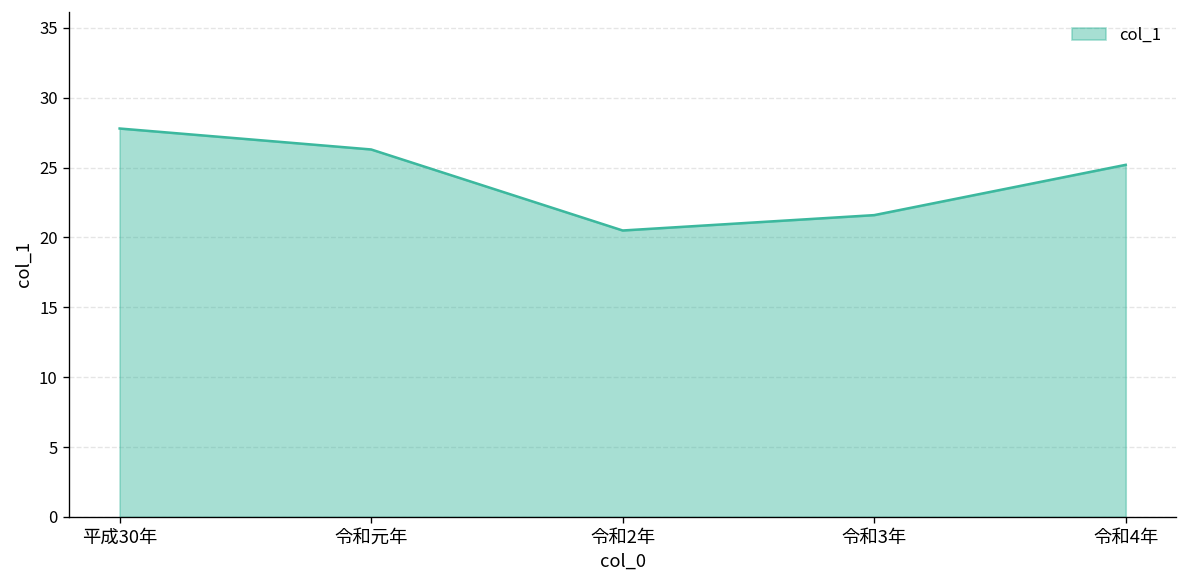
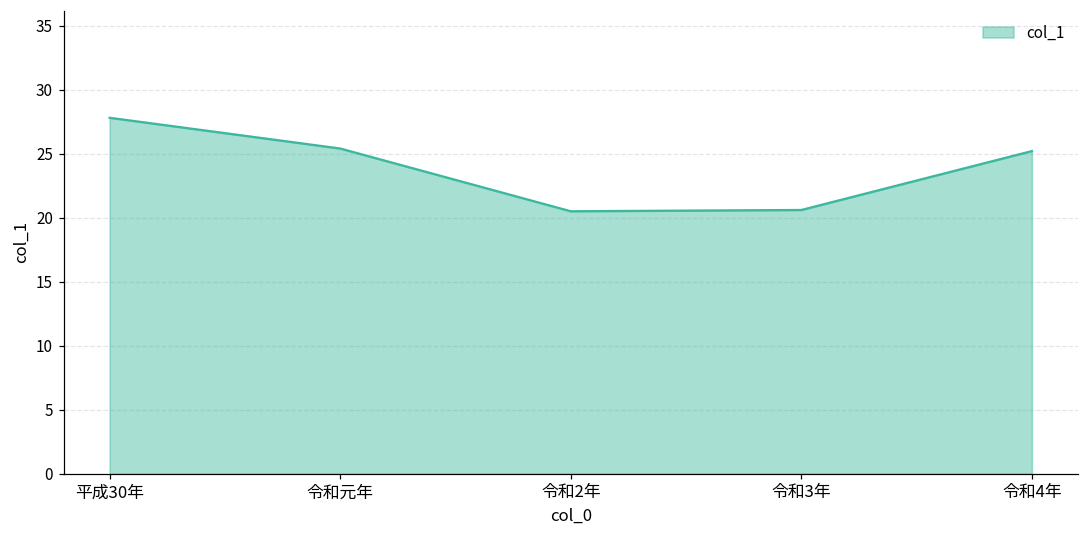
令和元年: 26.3 -> 25.4
令和3年: 21.6 -> 20.6
